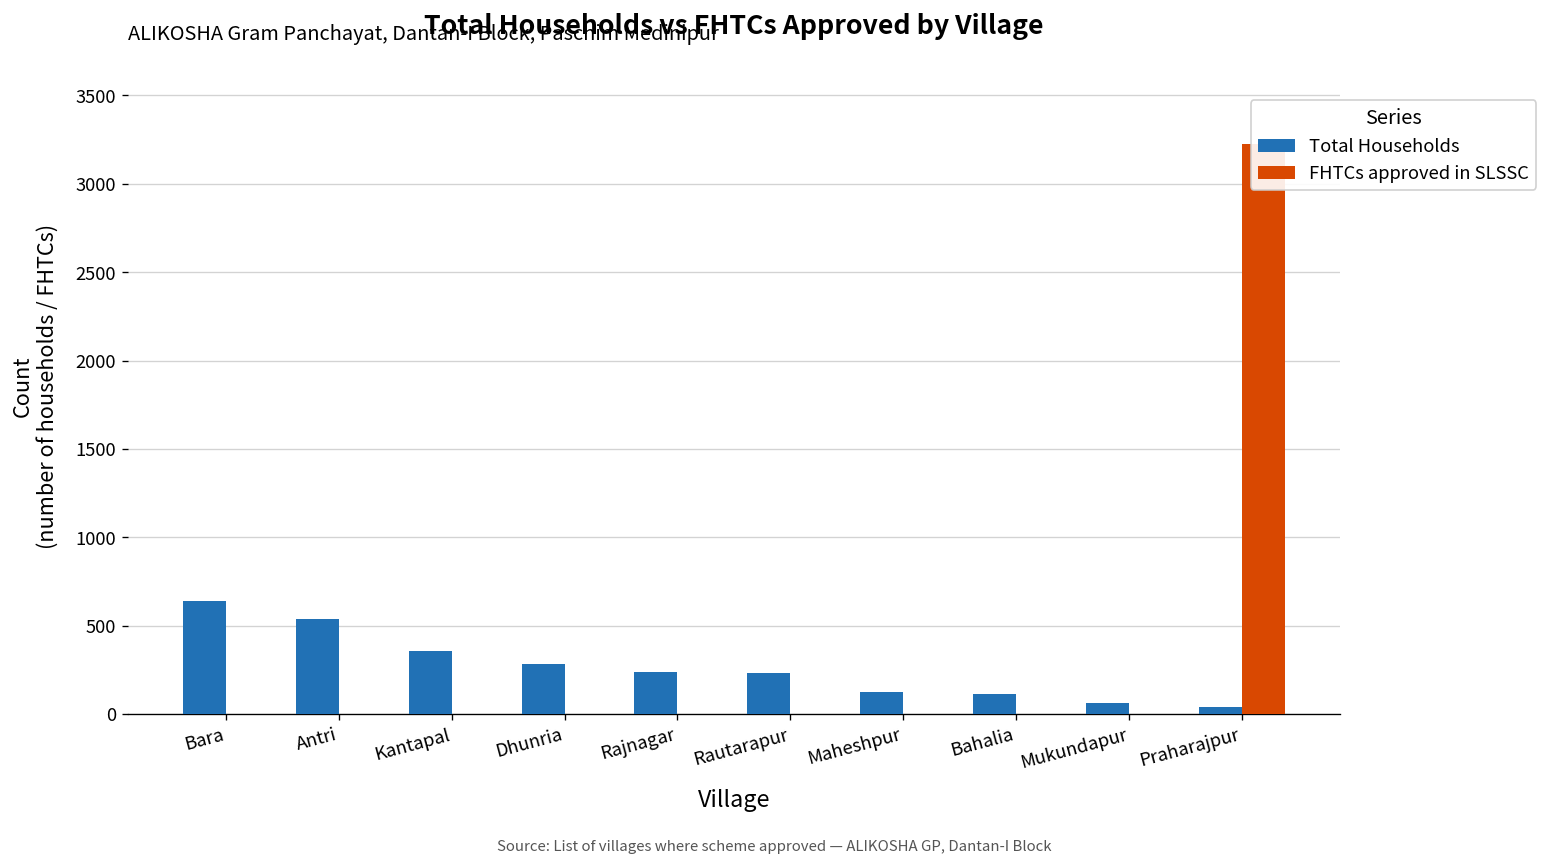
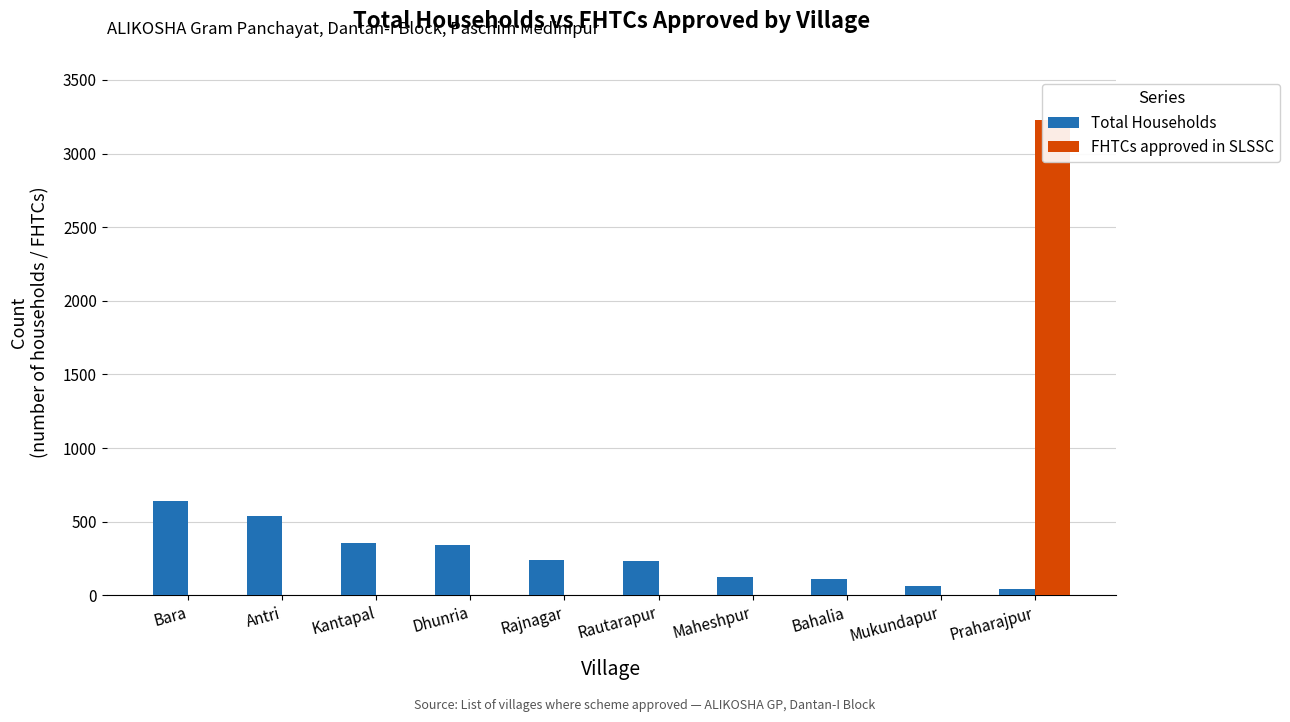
Total Households, Dhunria: 280 -> 340
